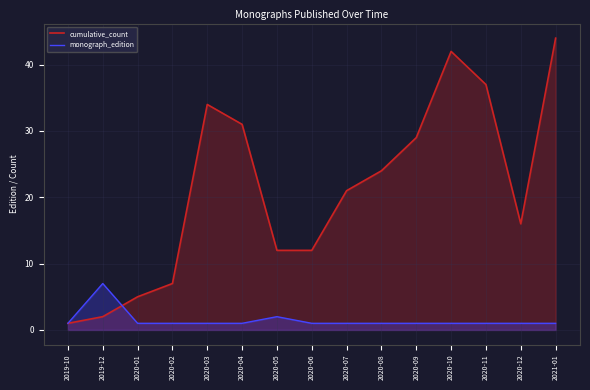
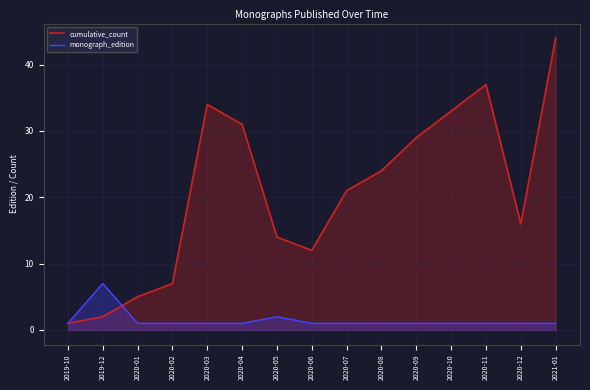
cumulative_count, 2020-05: 12 -> 14
cumulative_count, 2020-10: 42 -> 33
